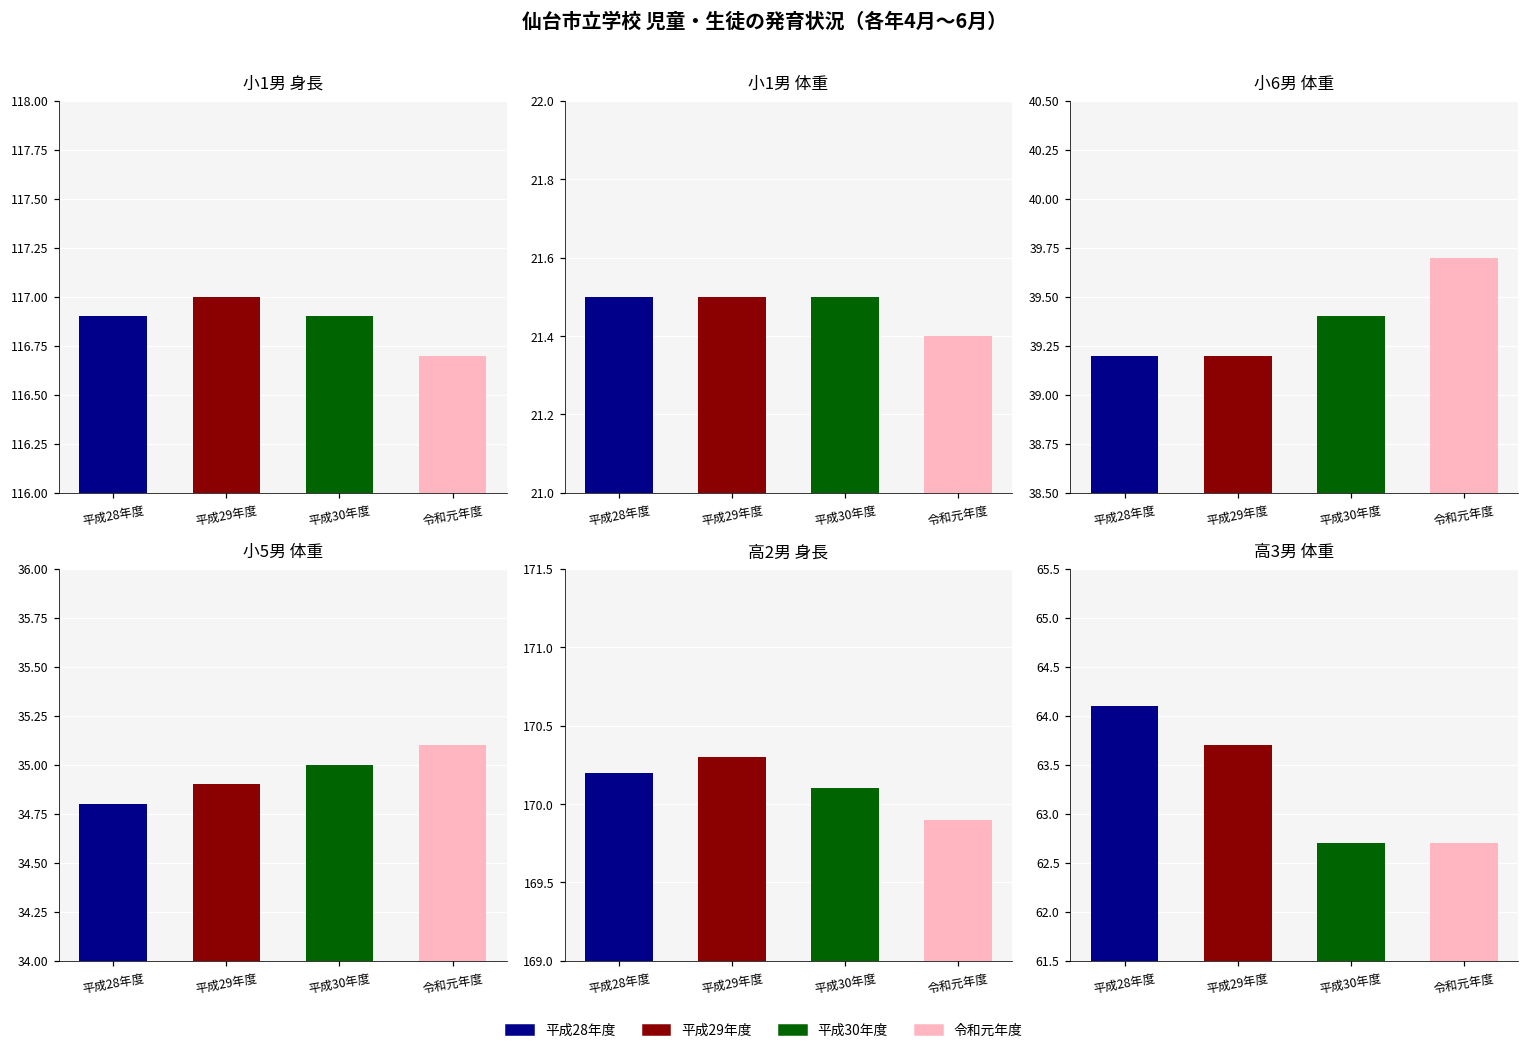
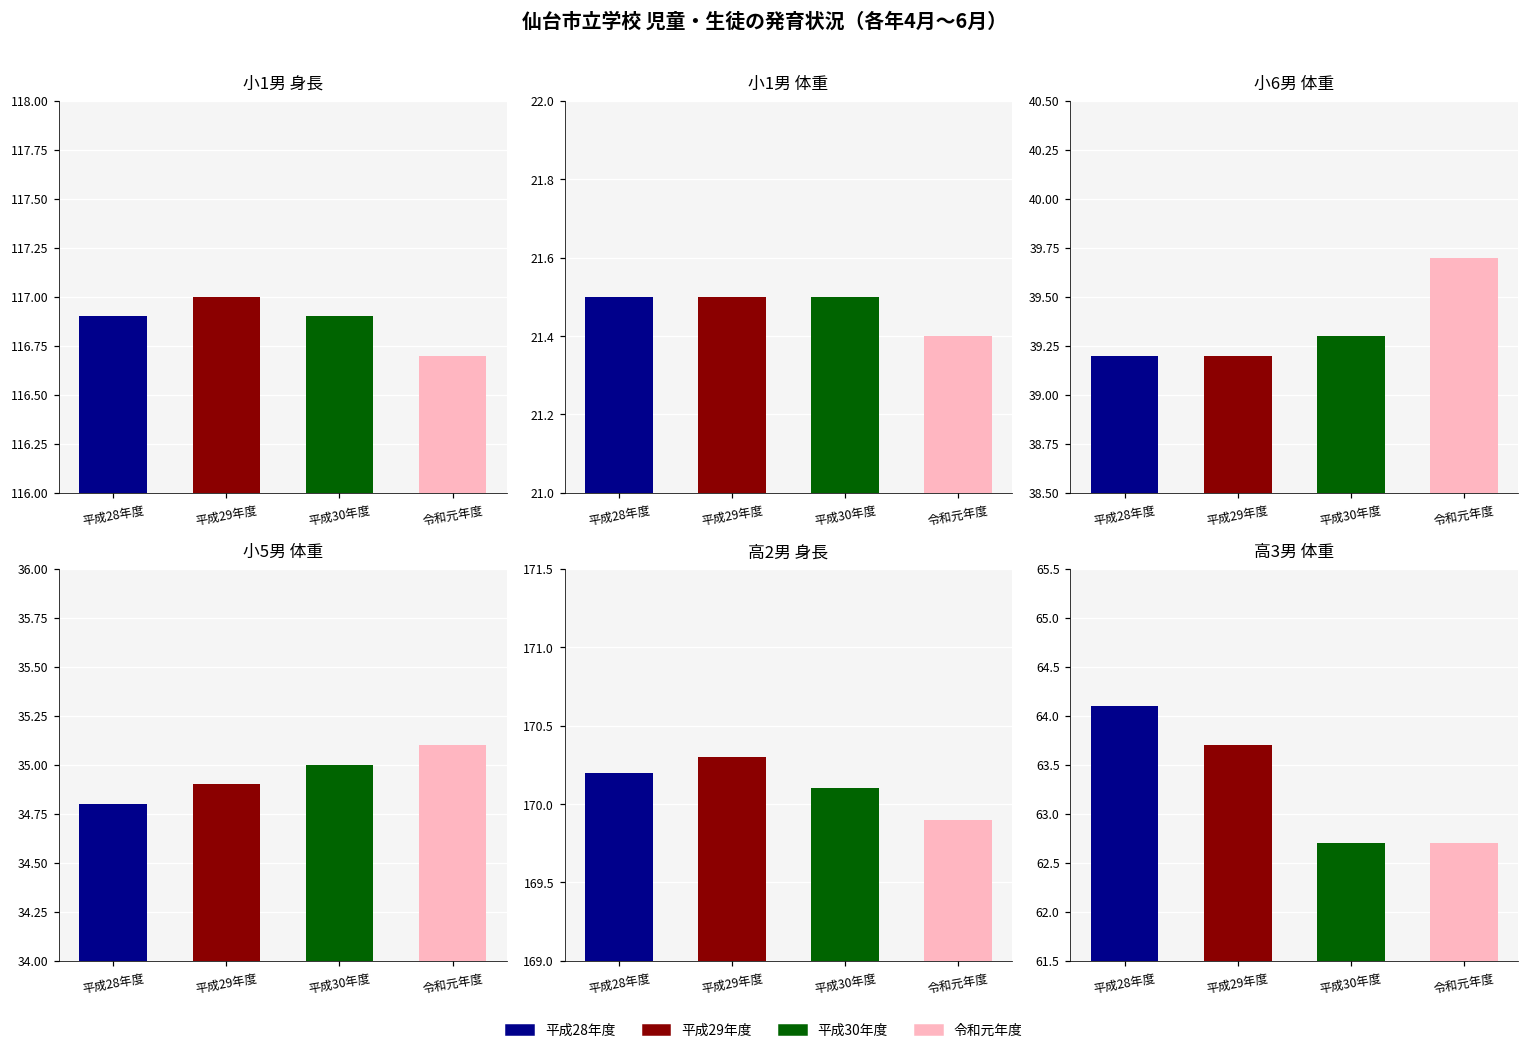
小6男 体重, 平成30年度: 39.4 -> 39.3
